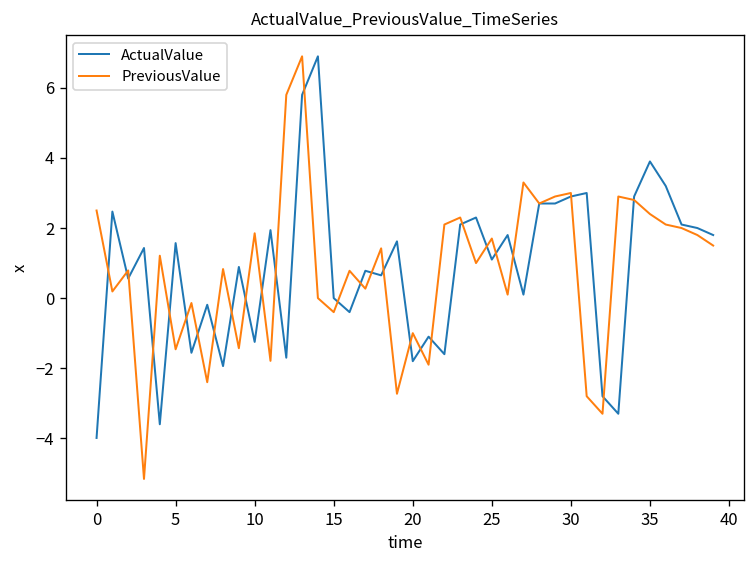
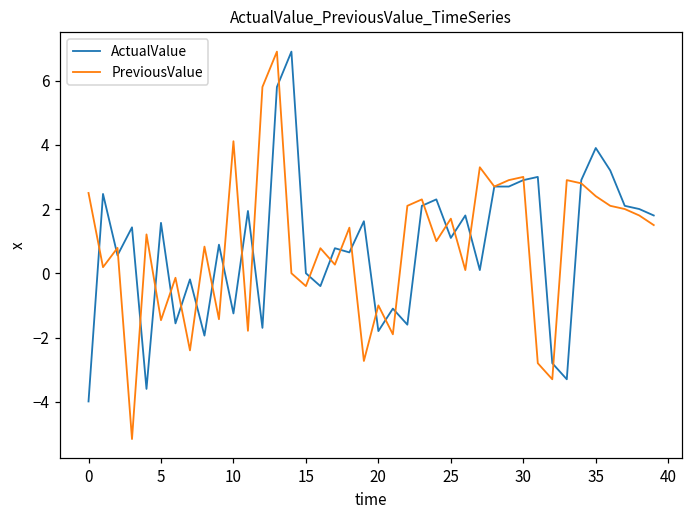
PreviousValue, 10: 1.9 -> 4.1
